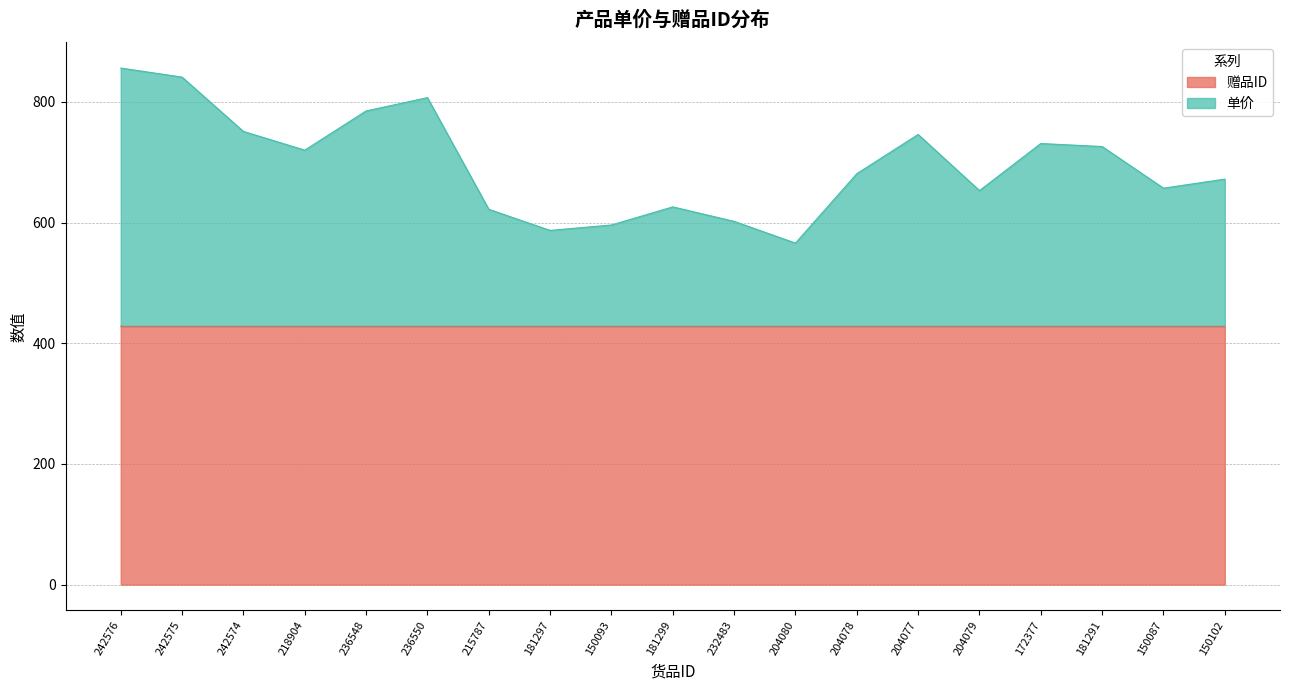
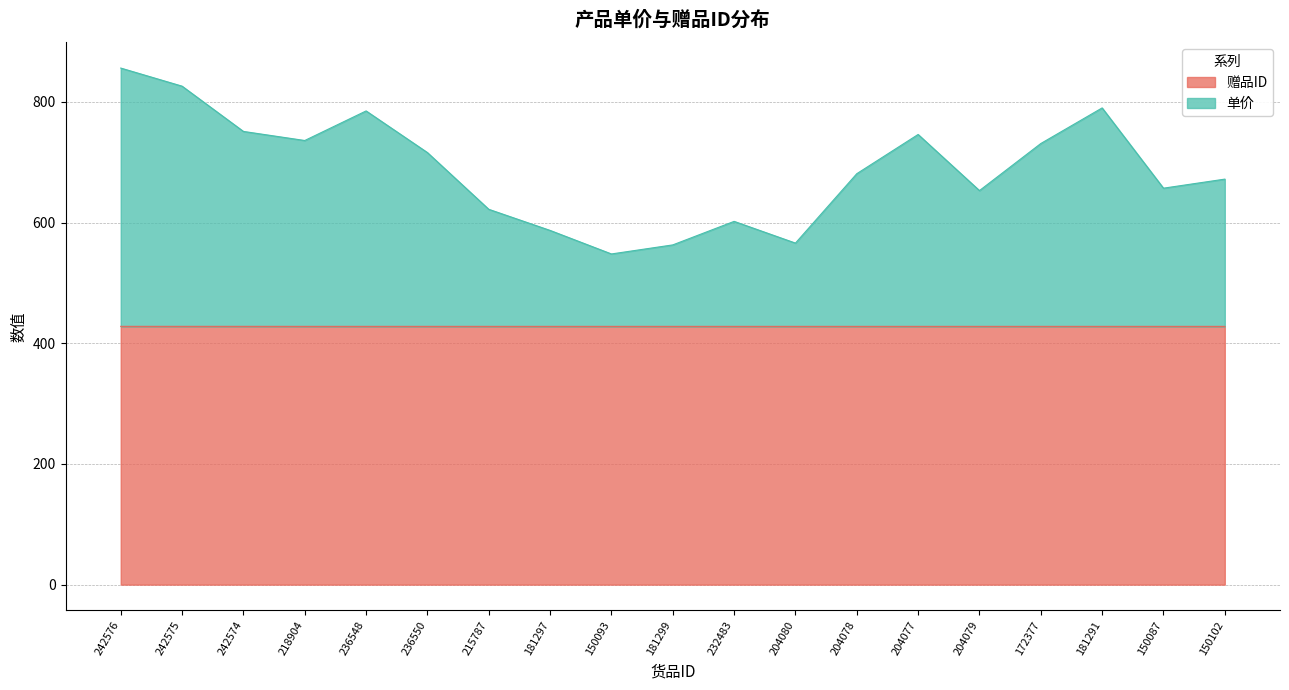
单价, 242575: 410 -> 400
单价, 218904: 290 -> 310
单价, 236550: 380 -> 290
单价, 150093: 170 -> 120
单价, 181299: 200 -> 130
单价, 181291: 300 -> 360
